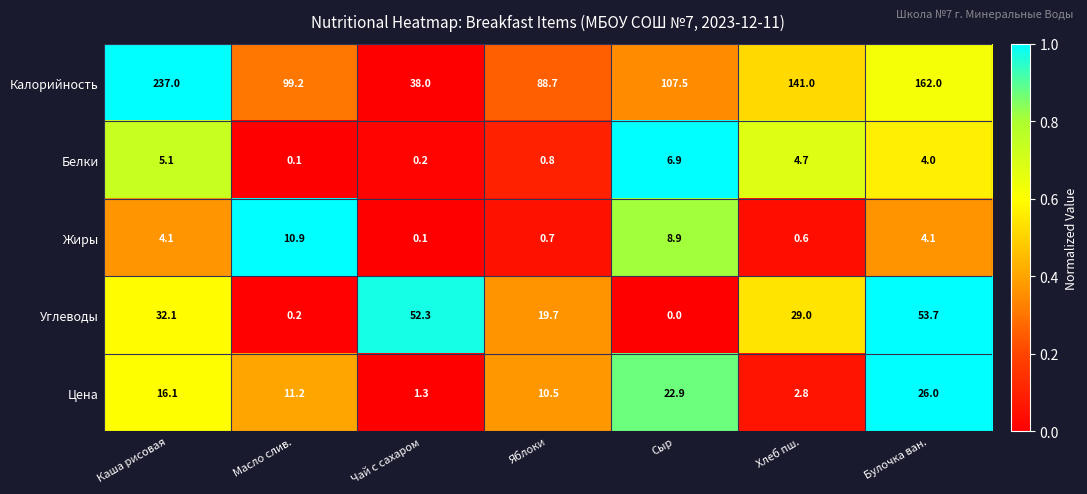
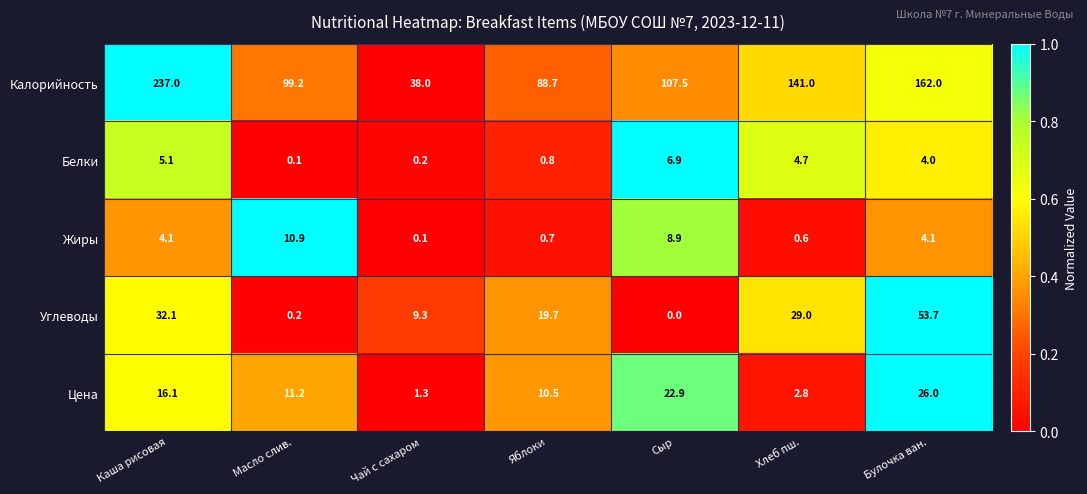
Углеводы, Чай с сахаром: 52.3 -> 9.3
